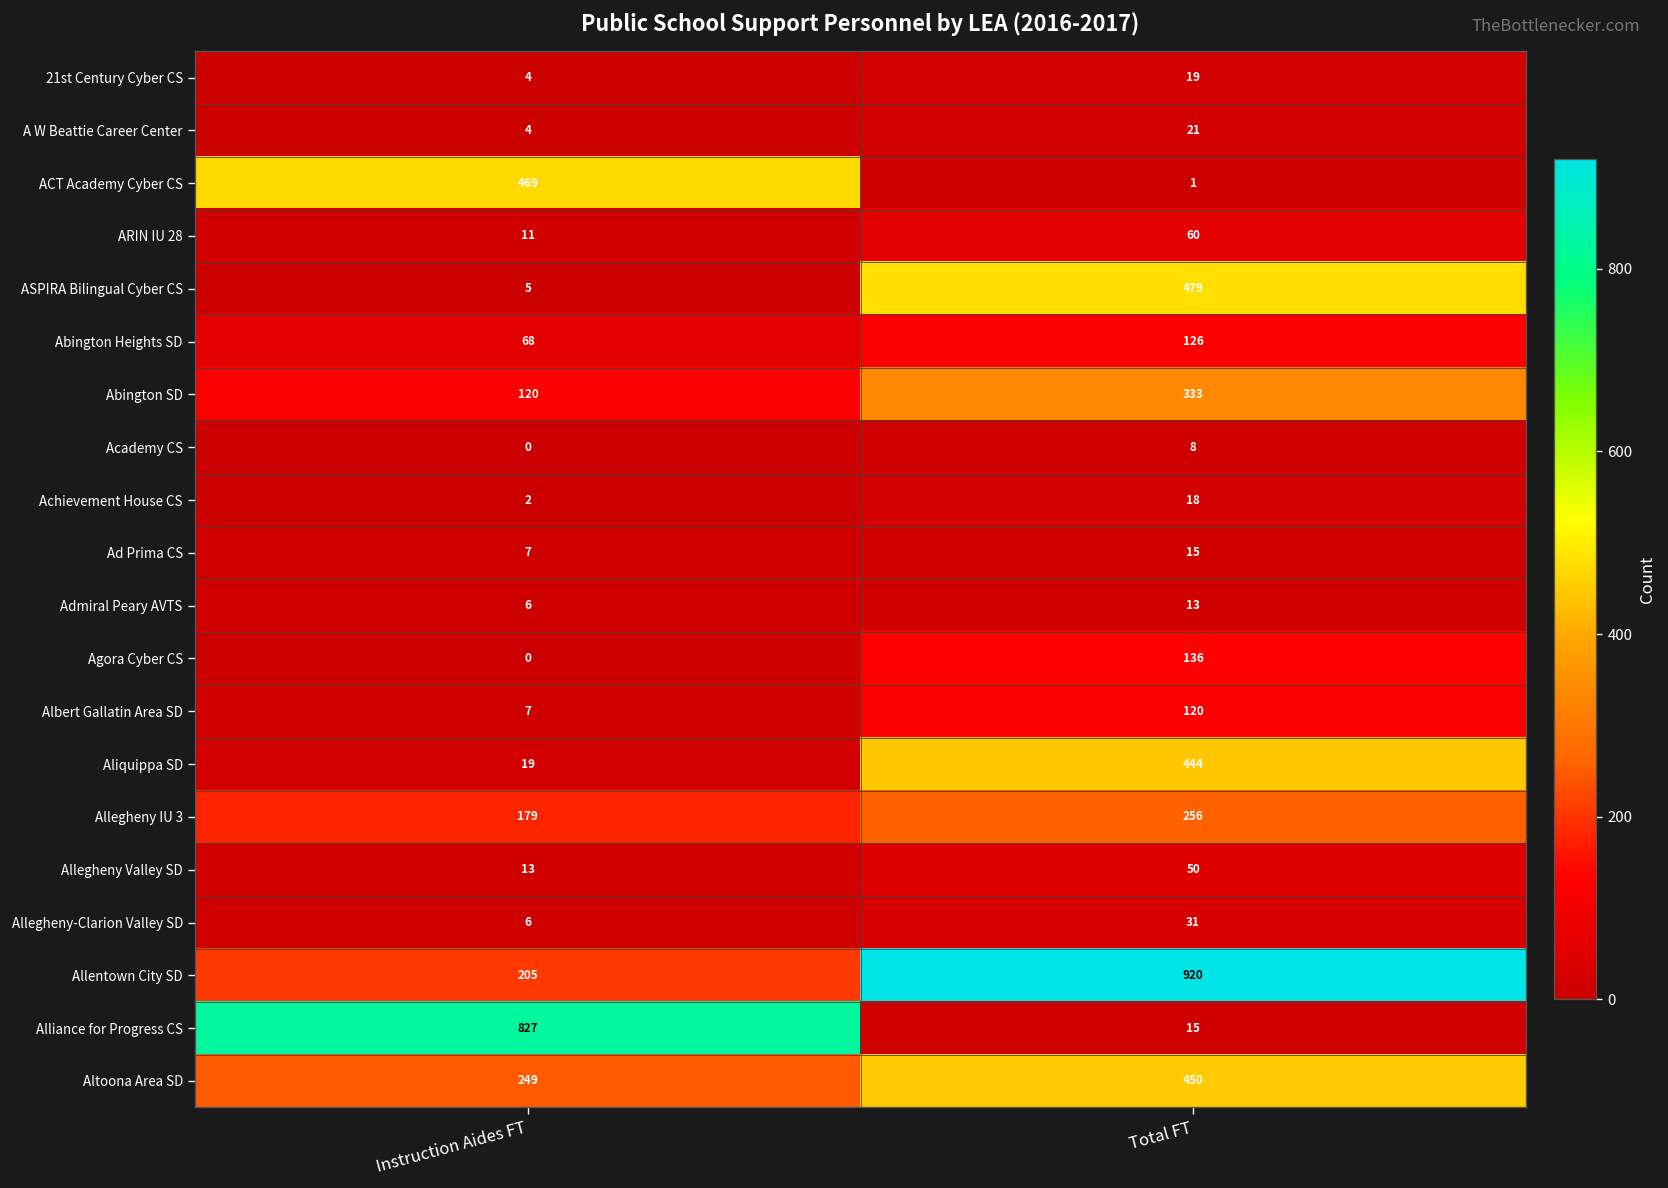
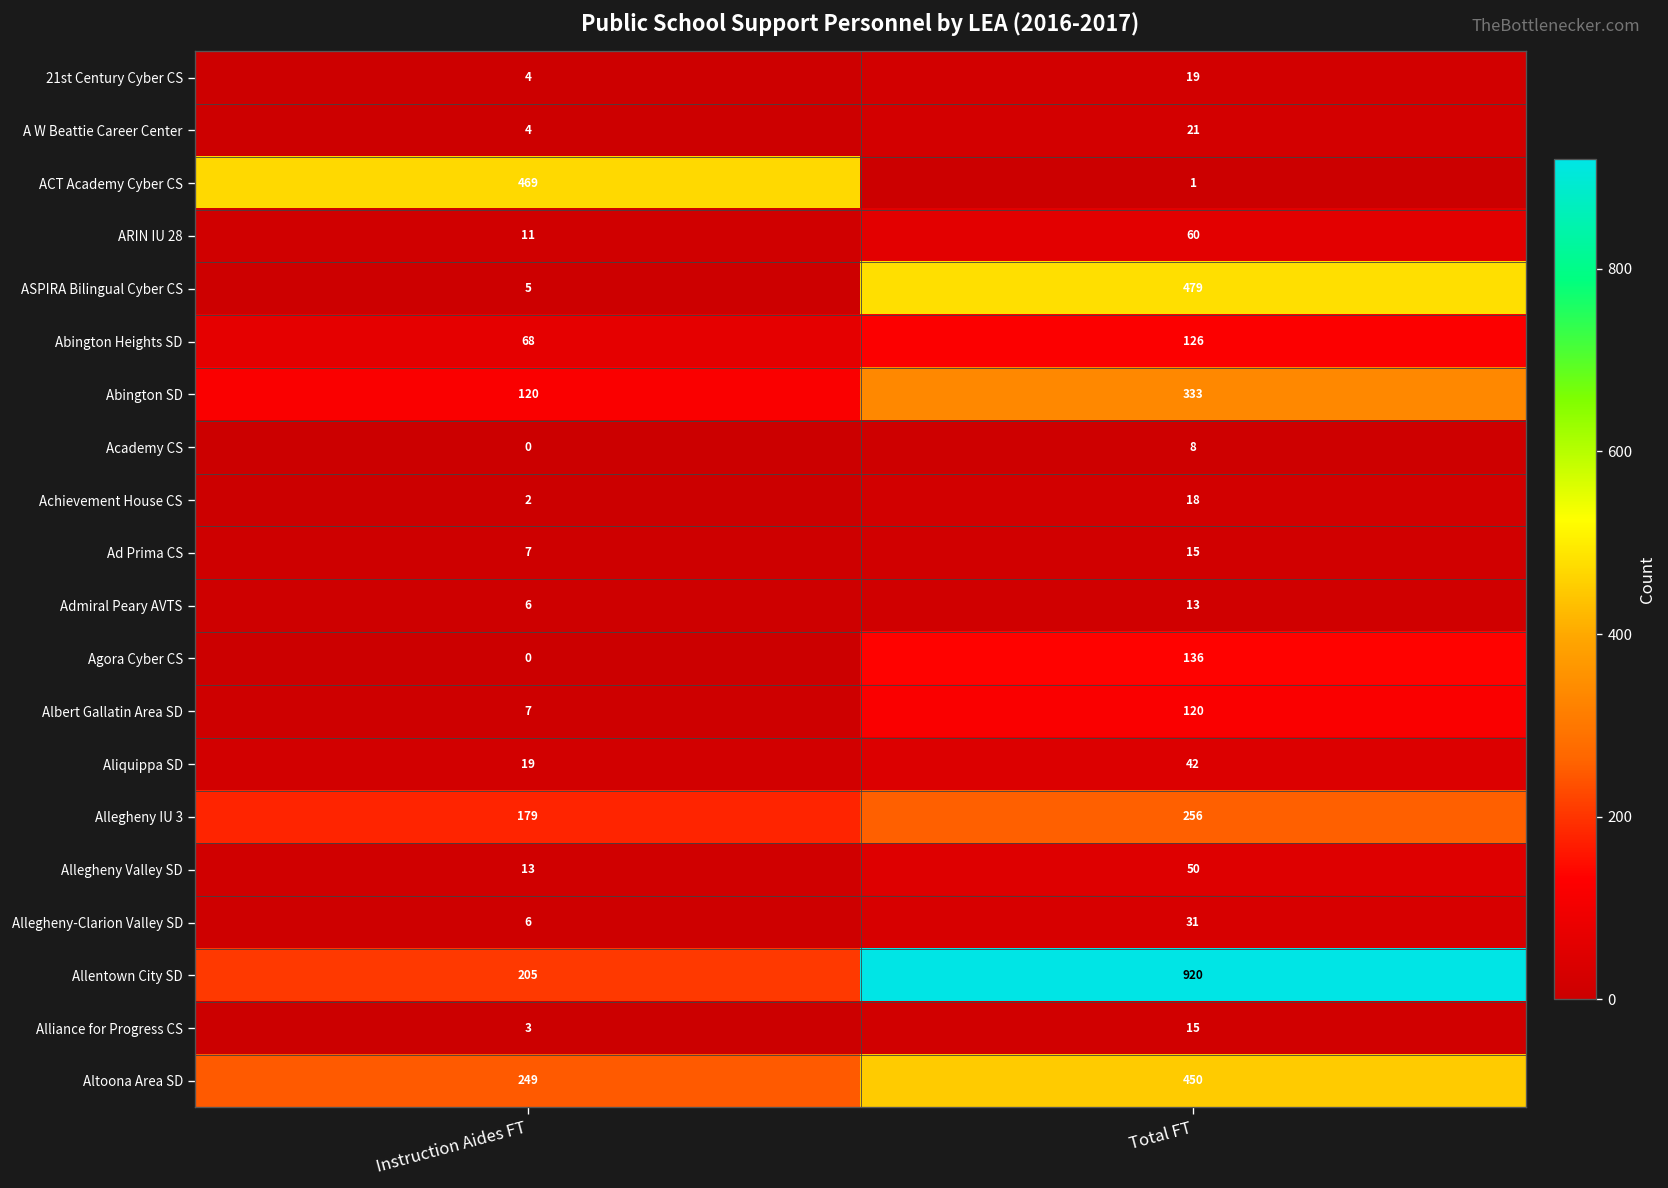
Aliquippa SD, Total FT: 444 -> 42
Alliance for Progress CS, Instruction Aides FT: 827 -> 3
